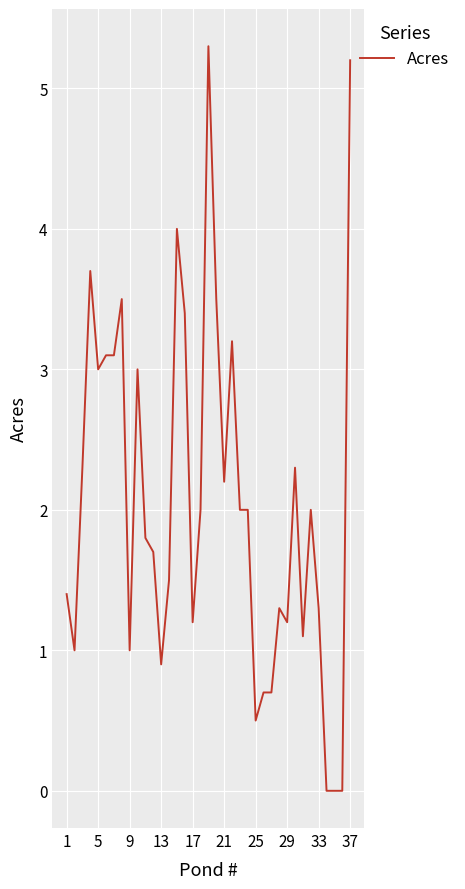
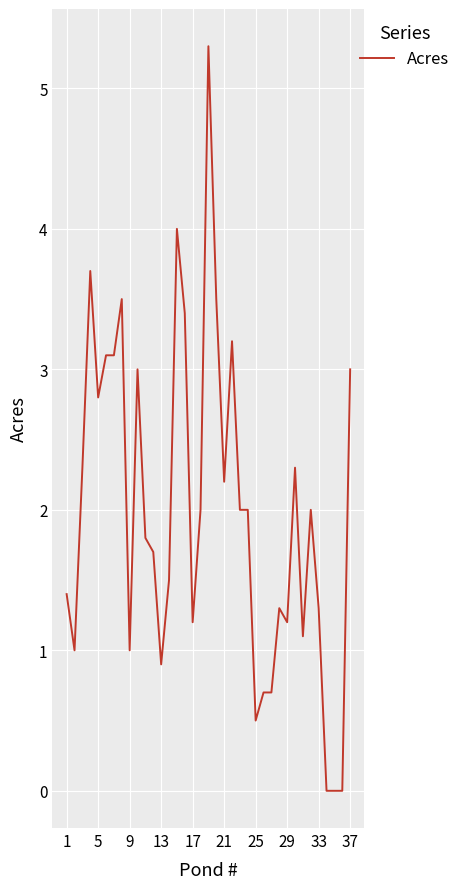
5: 3.0 -> 2.8
37: 5.2 -> 3.0
